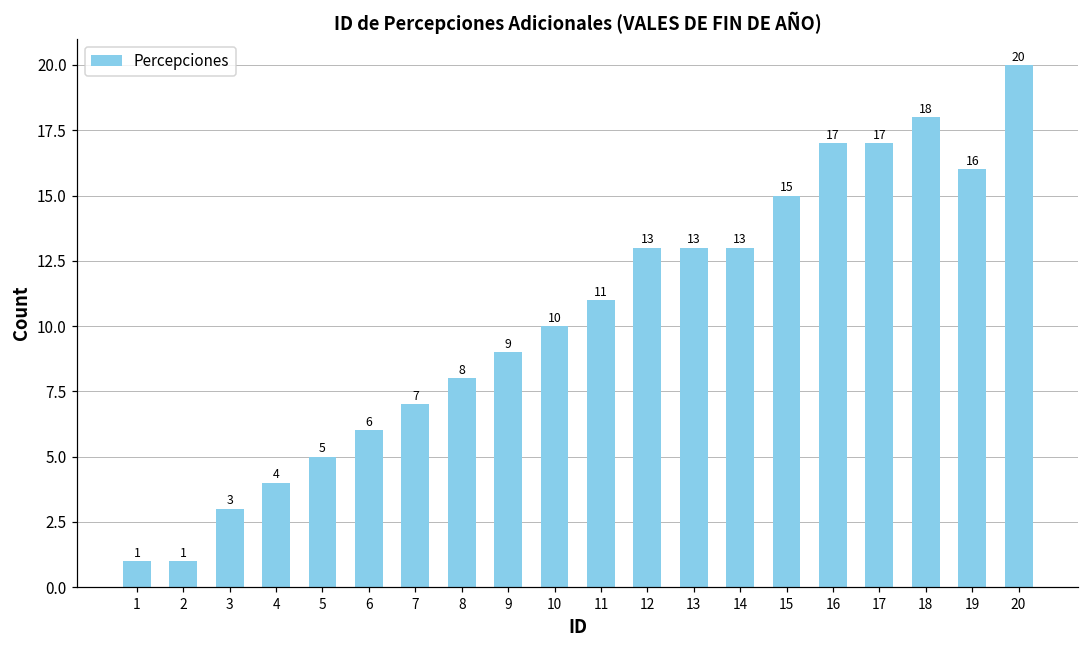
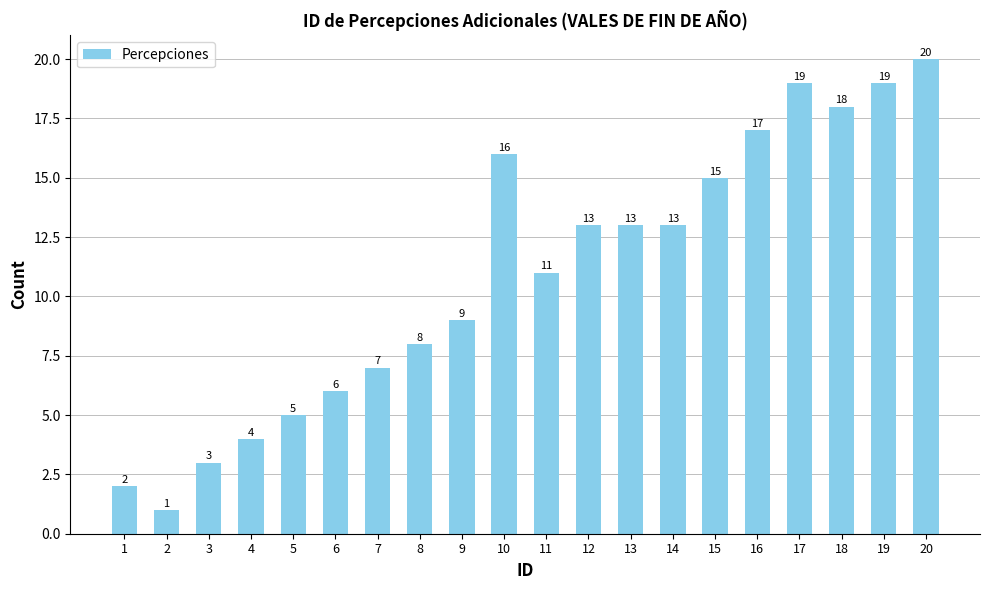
1: 1 -> 2
10: 10 -> 16
17: 17 -> 19
19: 16 -> 19
